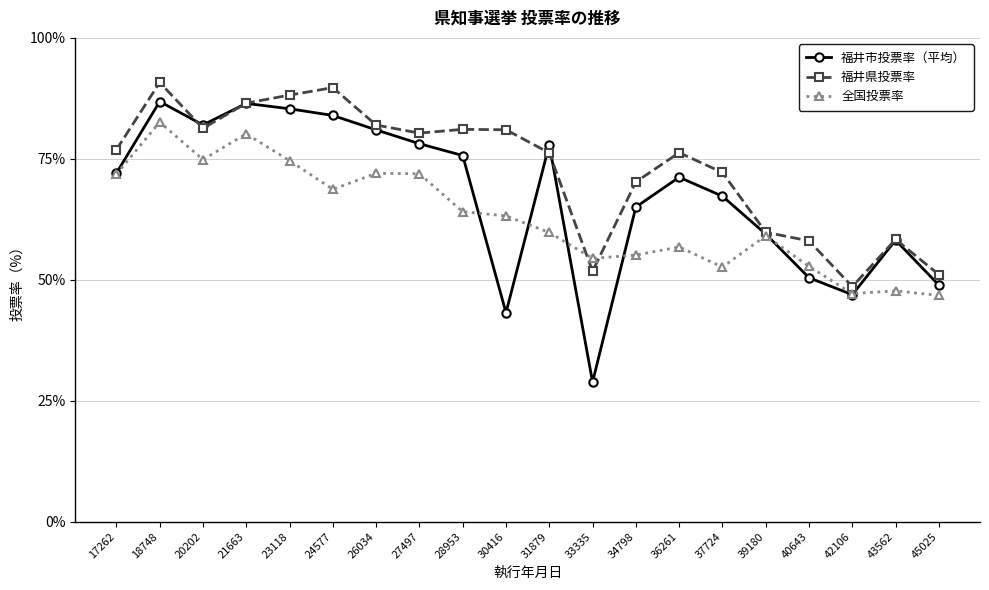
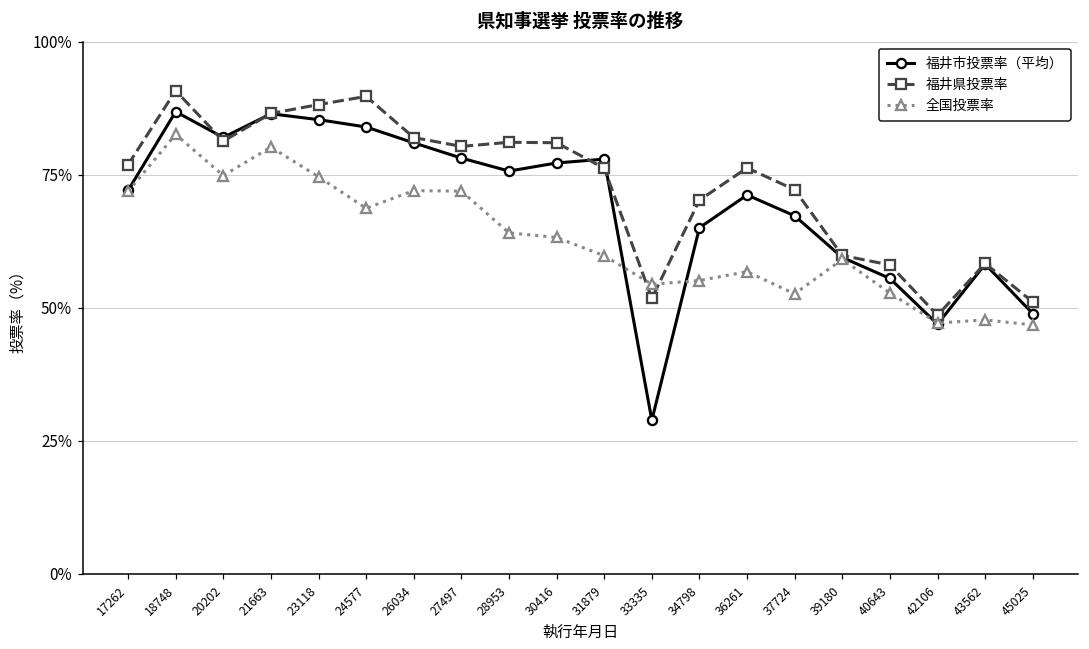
福井市投票率（平均）, 30416: 43% -> 77%
福井市投票率（平均）, 40643: 50% -> 56%
